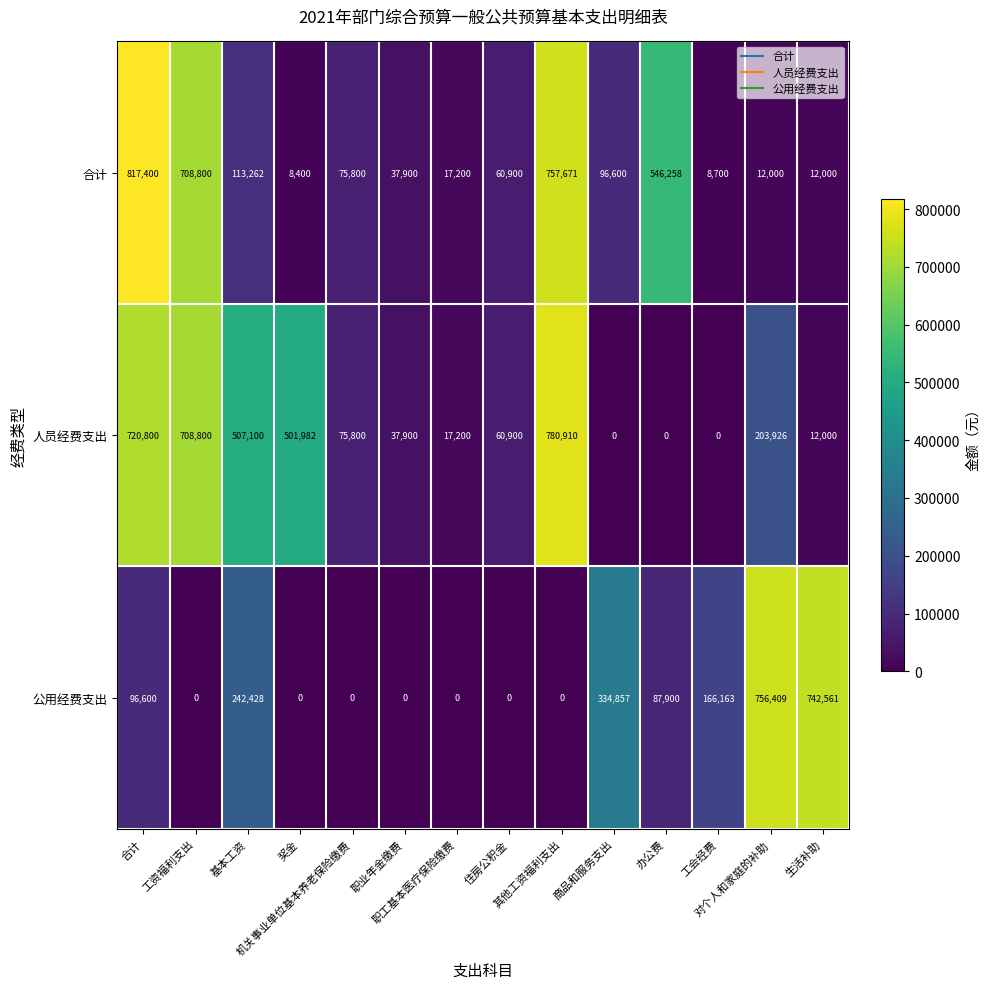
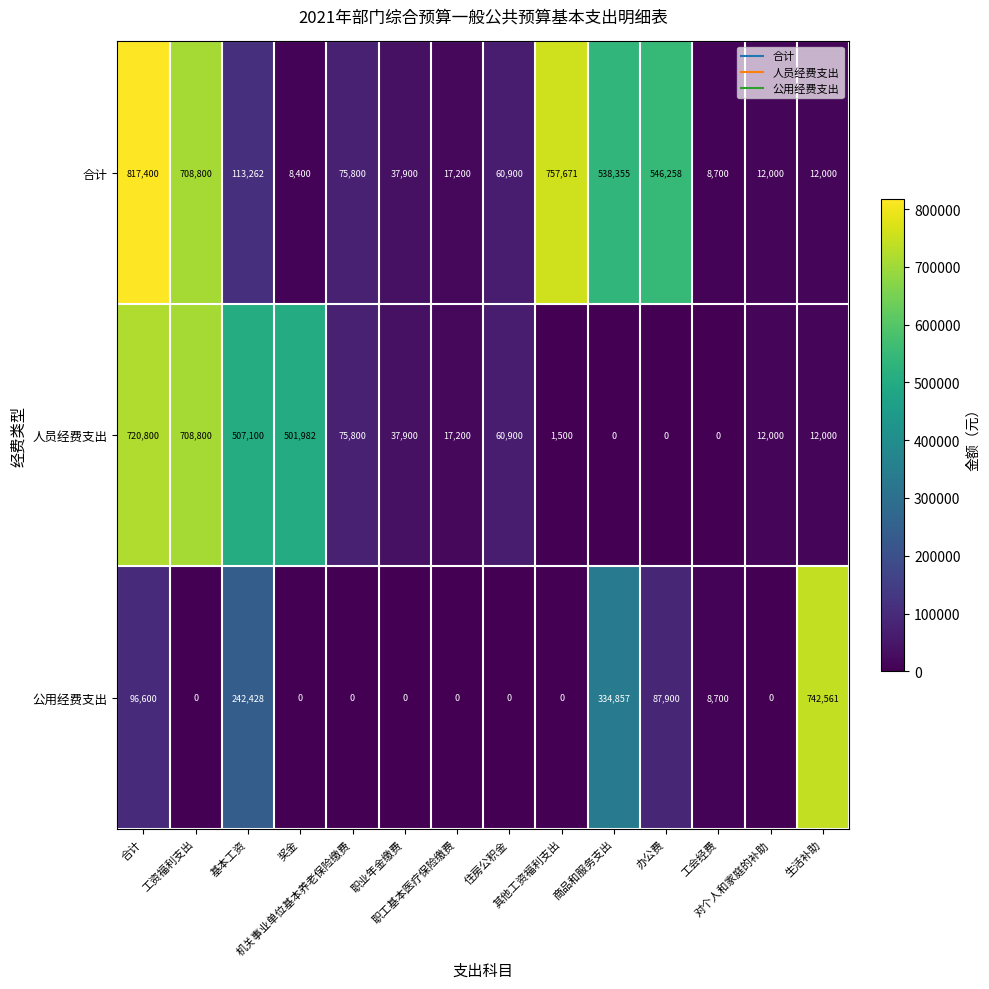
合计, 商品和服务支出: 96,600 -> 538,355
人员经费支出, 其他工资福利支出: 780,910 -> 1,500
人员经费支出, 对个人和家庭的补助: 203,926 -> 12,000
公用经费支出, 工会经费: 166,163 -> 8,700
公用经费支出, 对个人和家庭的补助: 756,409 -> 0
